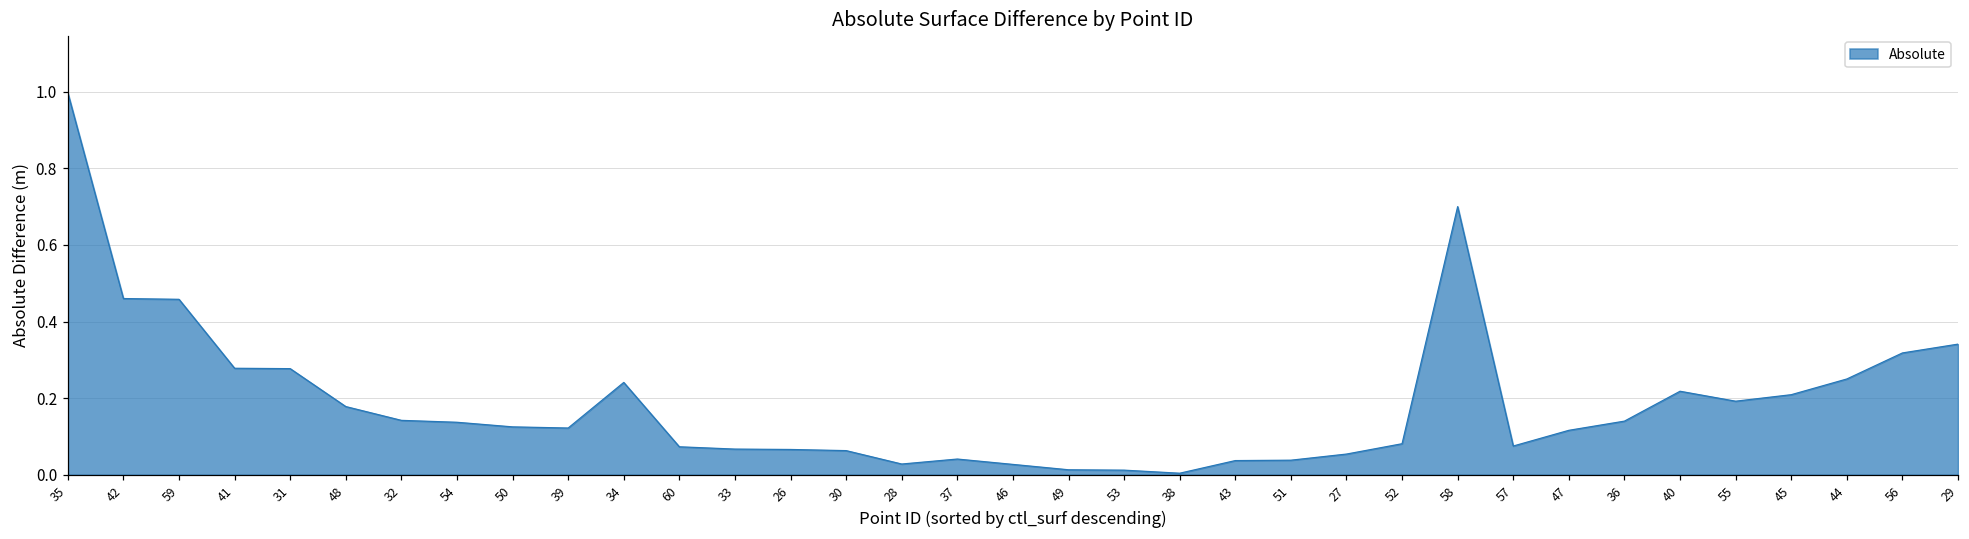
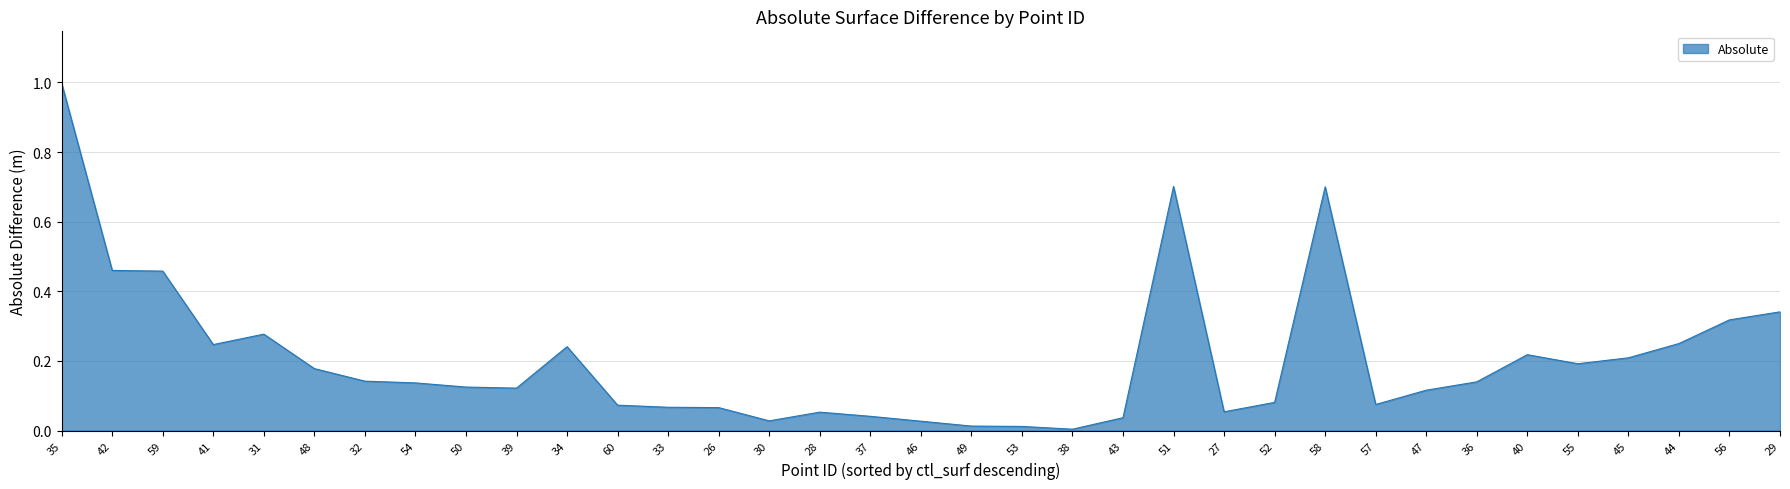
41: 0.28 -> 0.25
30: 0.06 -> 0.03
28: 0.03 -> 0.05
51: 0.04 -> 0.70
